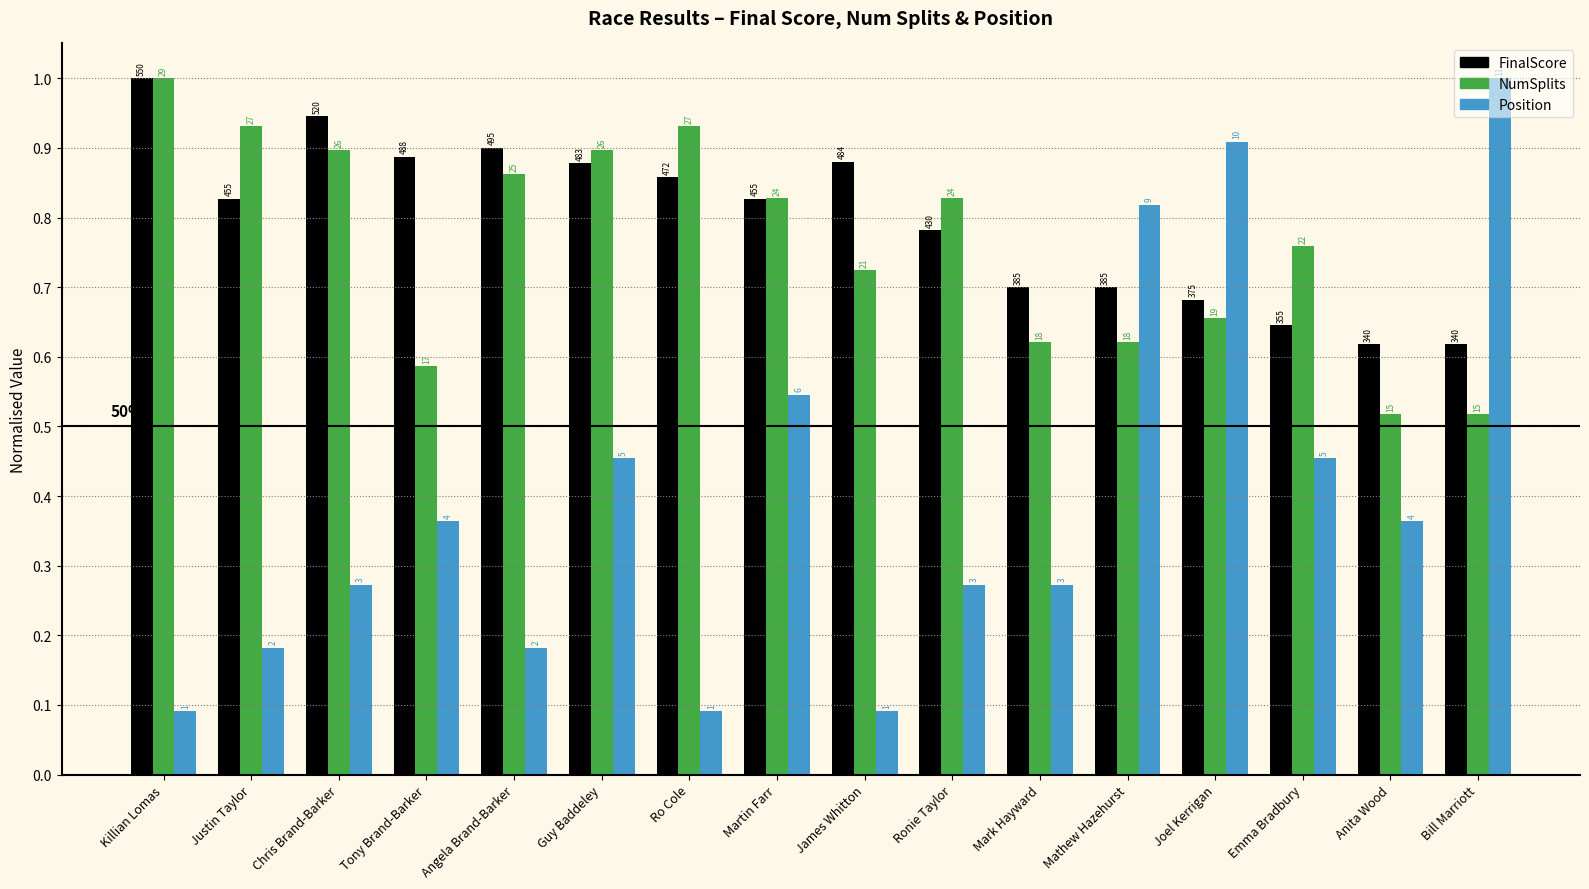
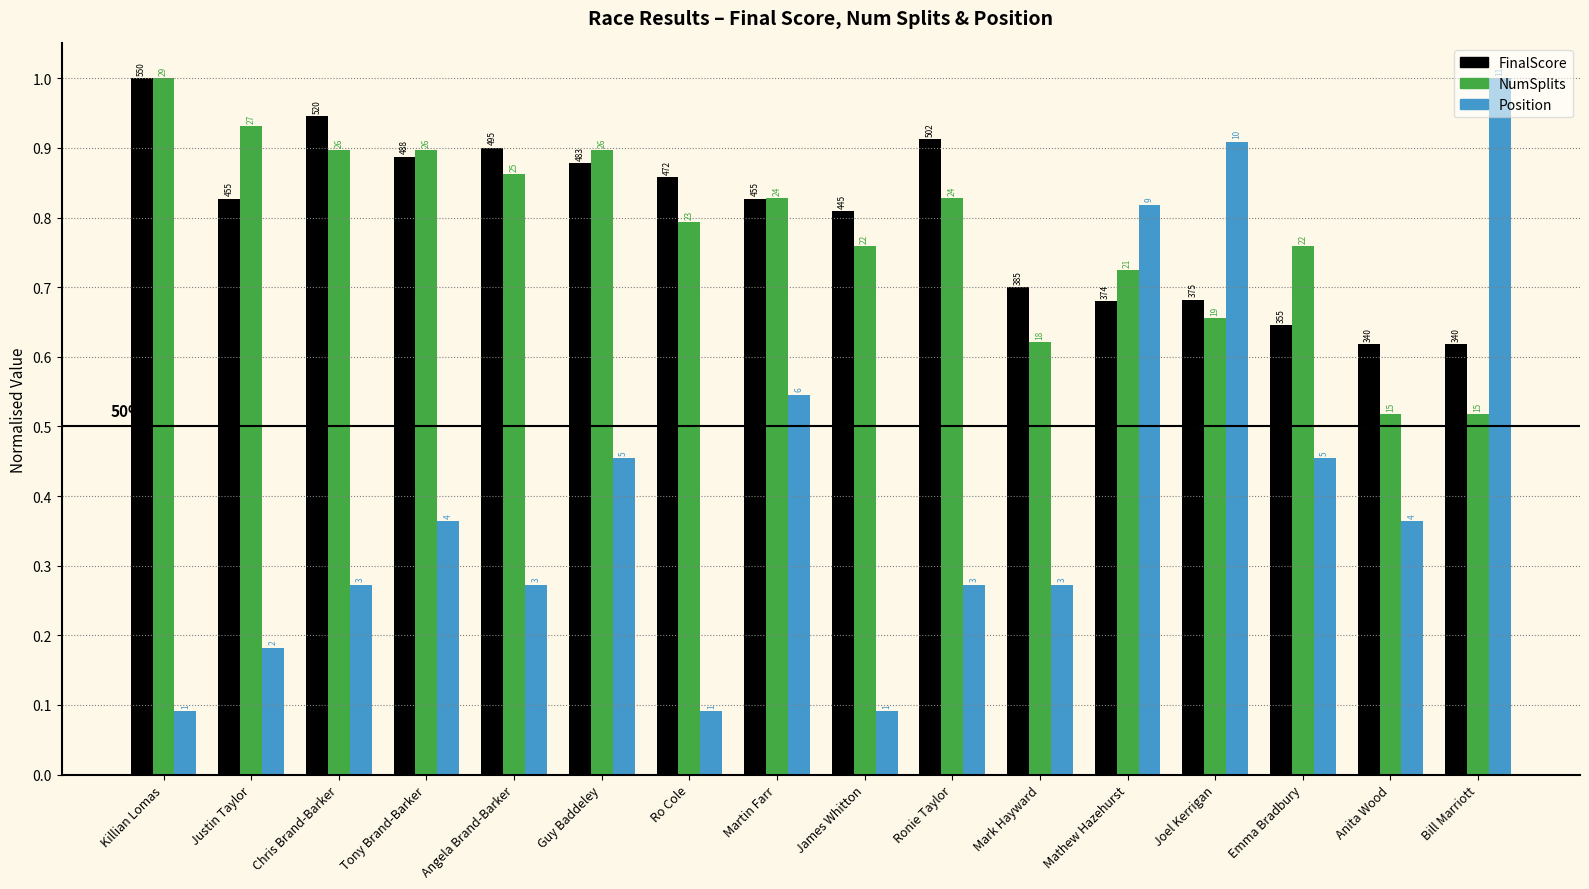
NumSplits, Tony Brand-Barker: 17 -> 26
Position, Angela Brand-Barker: 2 -> 3
NumSplits, Ro Cole: 27 -> 23
FinalScore, James Whitton: 484 -> 445
NumSplits, James Whitton: 21 -> 22
FinalScore, Ronie Taylor: 430 -> 502
FinalScore, Mathew Hazehurst: 385 -> 374
NumSplits, Mathew Hazehurst: 18 -> 21
